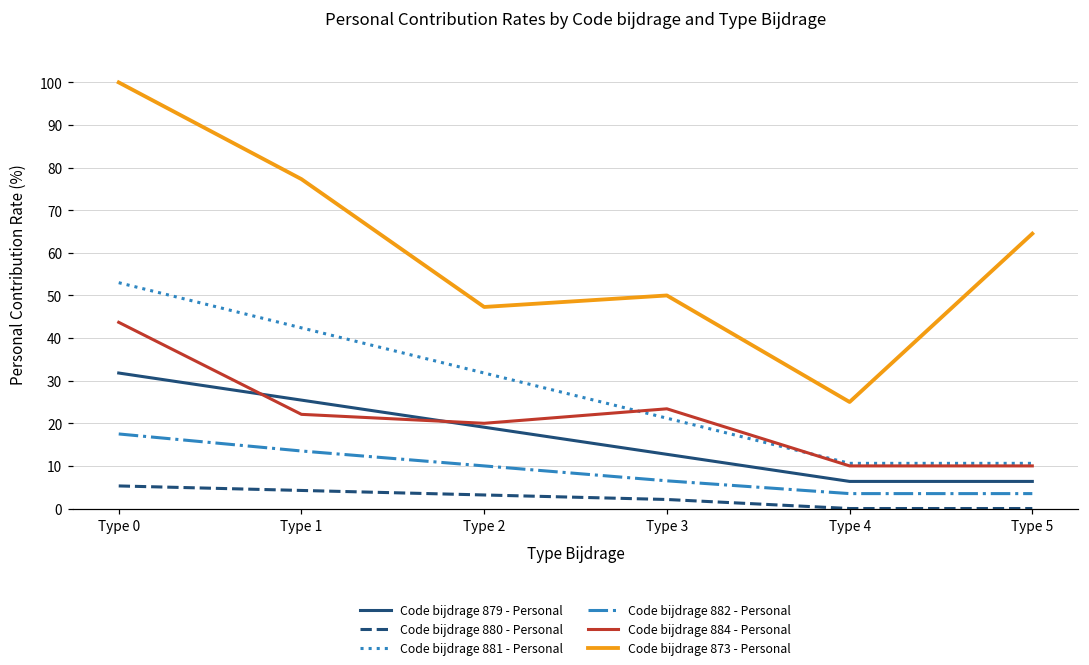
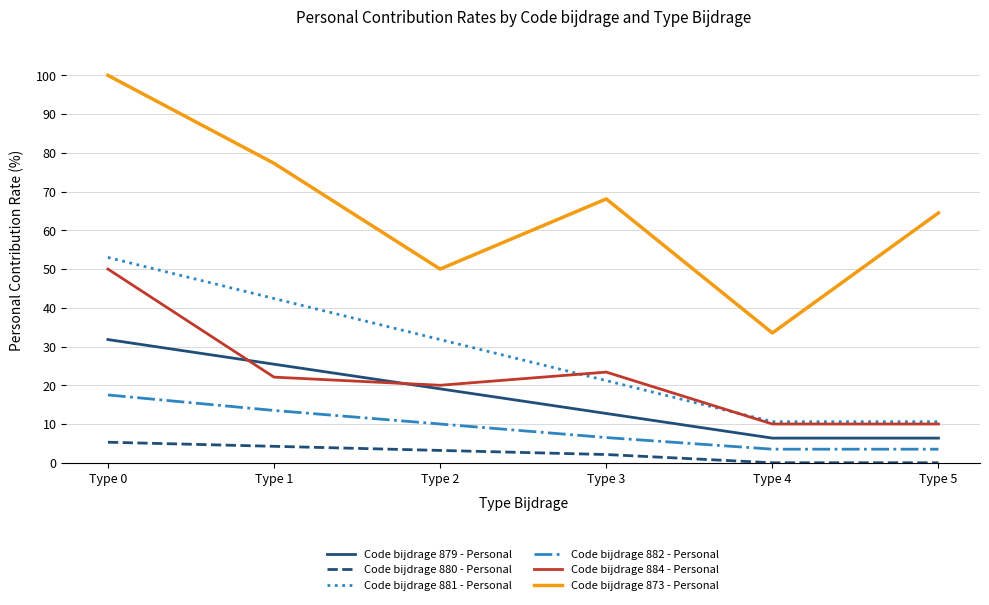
Code bijdrage 884 - Personal, Type 0: 44 -> 50
Code bijdrage 873 - Personal, Type 2: 47 -> 50
Code bijdrage 873 - Personal, Type 3: 50 -> 68
Code bijdrage 873 - Personal, Type 4: 25 -> 34
